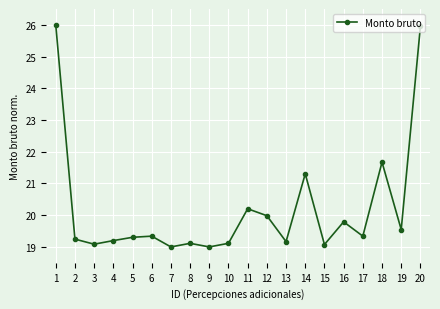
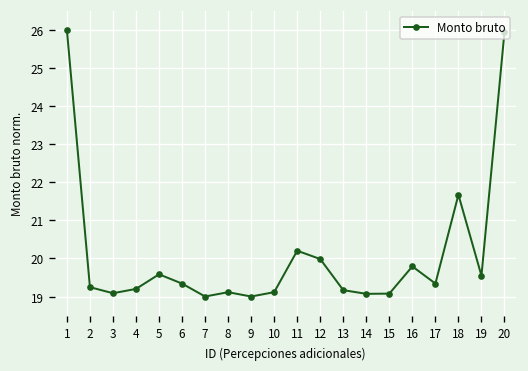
5: 19.3 -> 19.6
14: 21.3 -> 19.1
